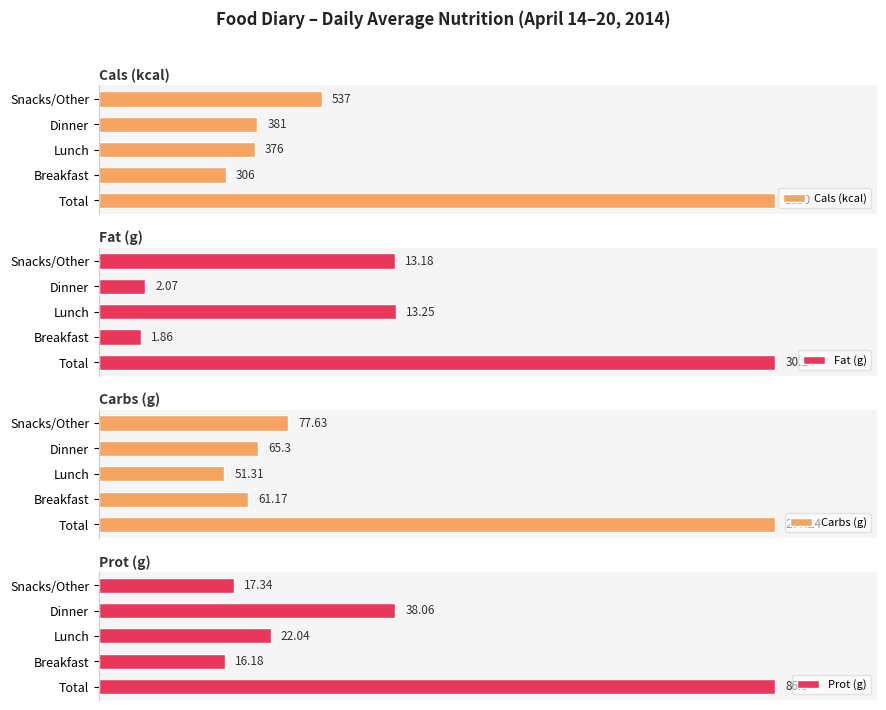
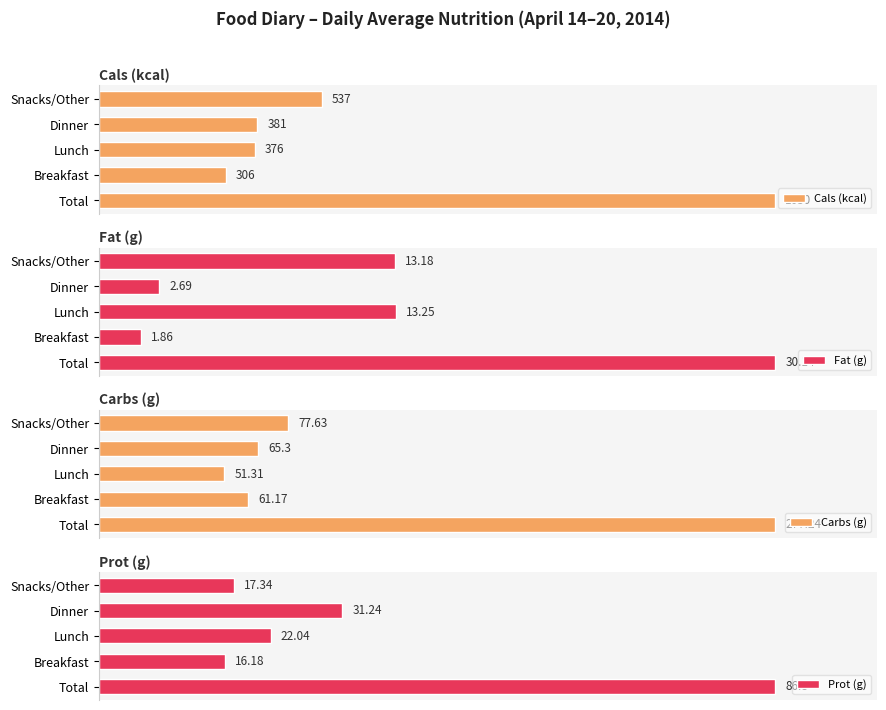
Fat (g), Dinner: 2.07 -> 2.69
Prot (g), Dinner: 38.06 -> 31.24
